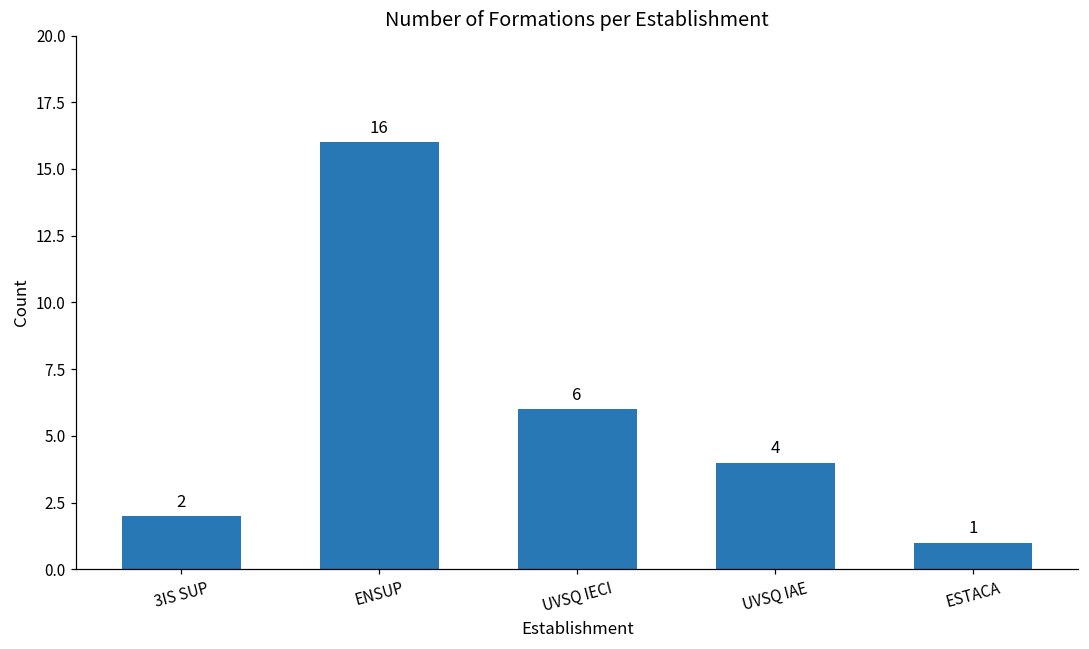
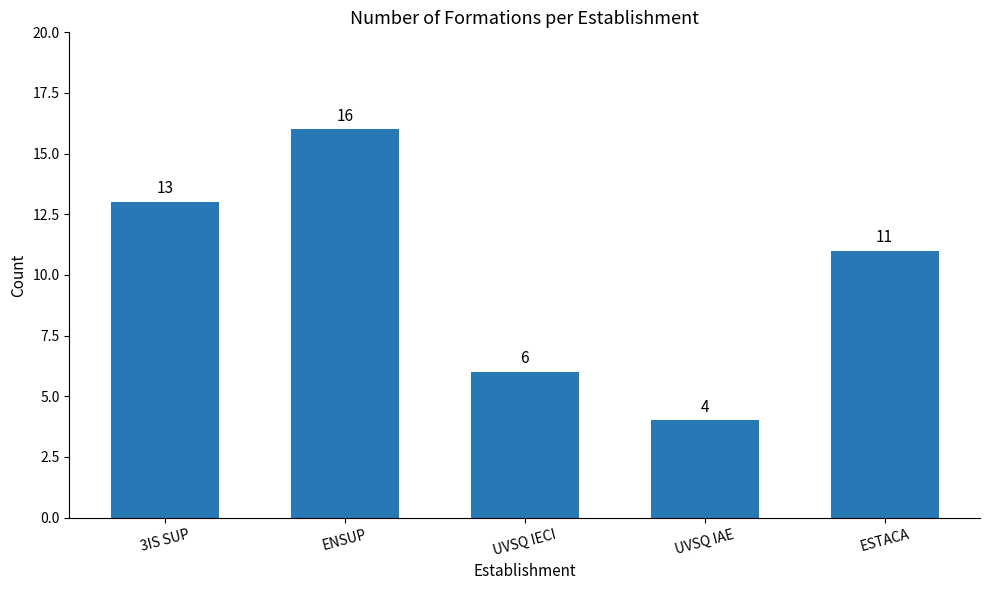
3IS SUP: 2 -> 13
ESTACA: 1 -> 11
